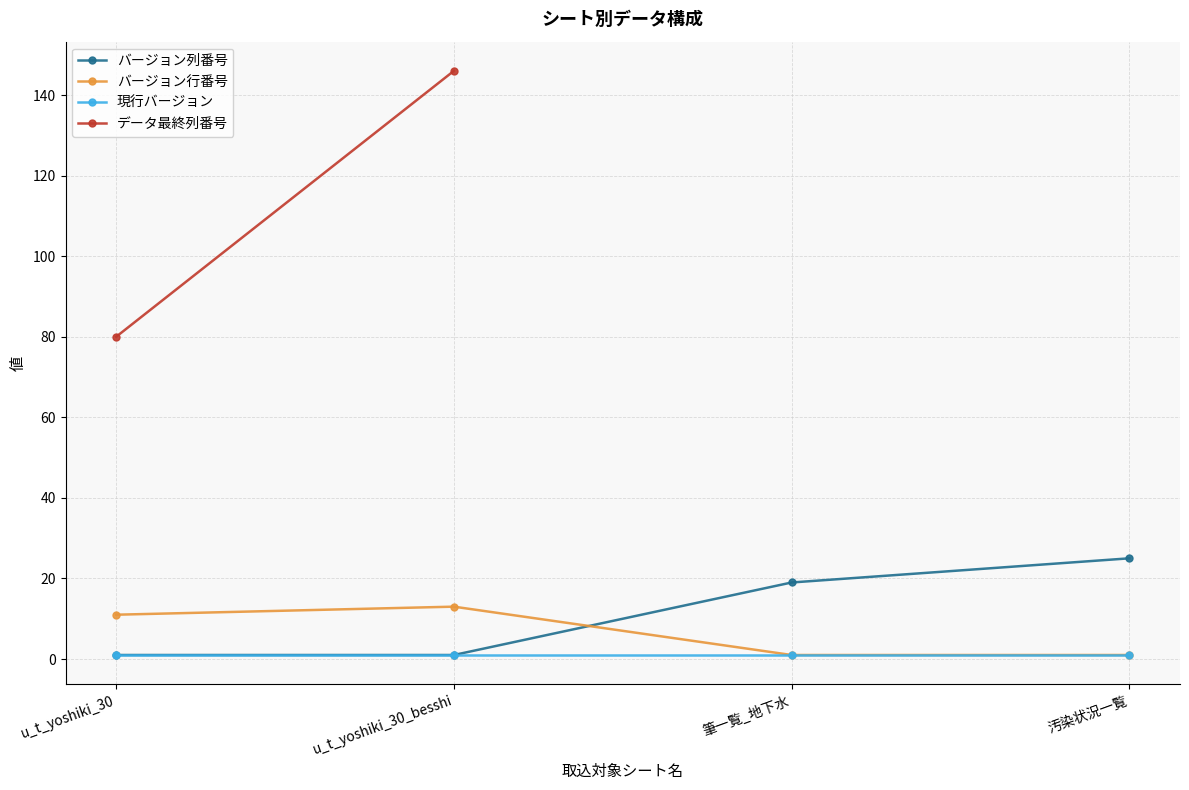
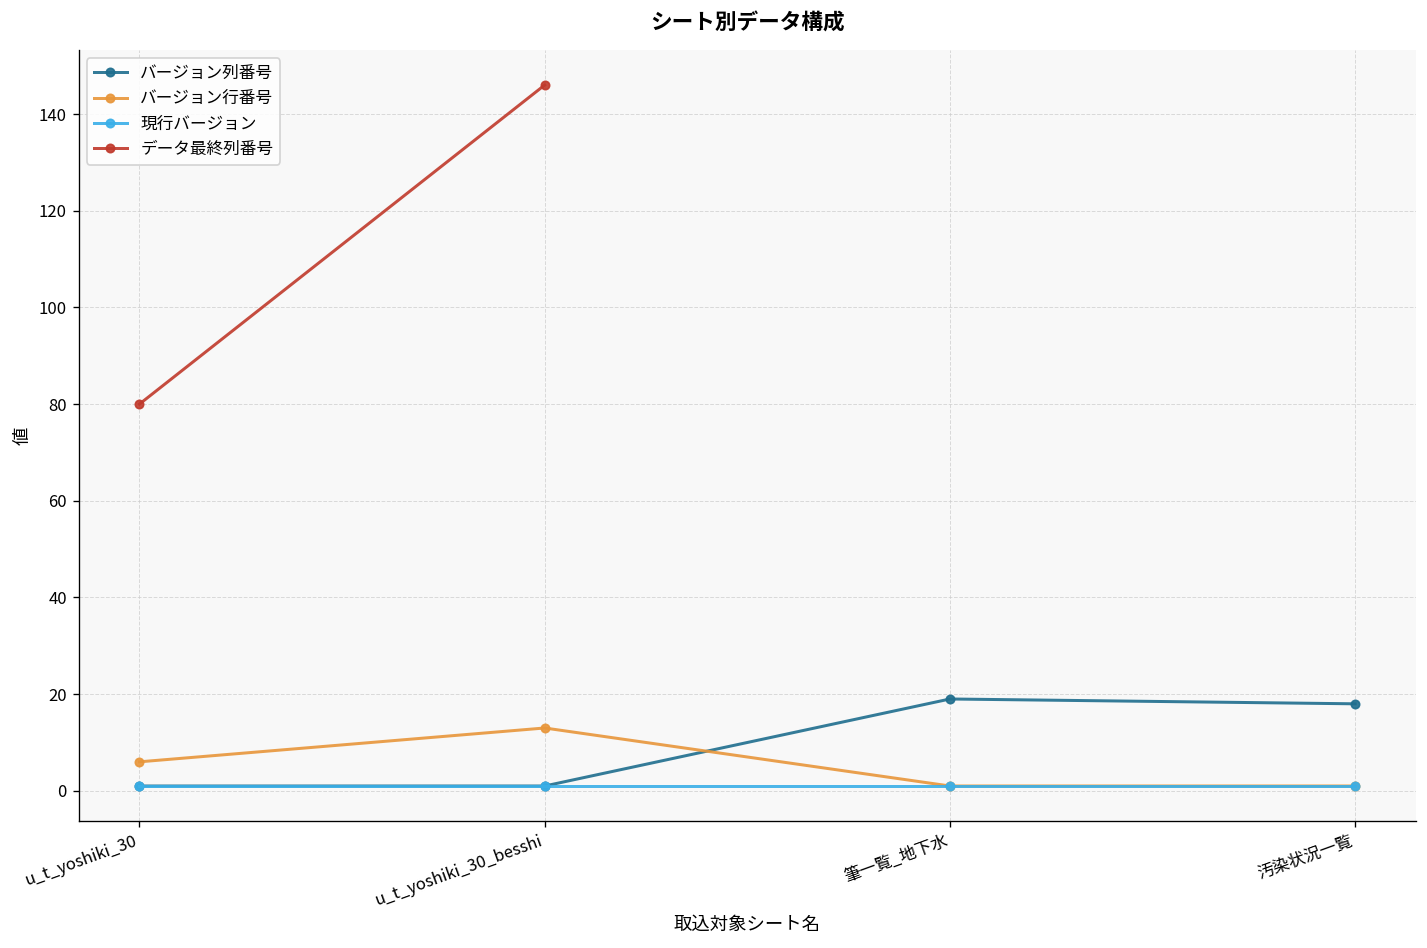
バージョン行番号, u_t_yoshiki_30: 11 -> 6
バージョン列番号, 汚染状況一覧: 25 -> 18
